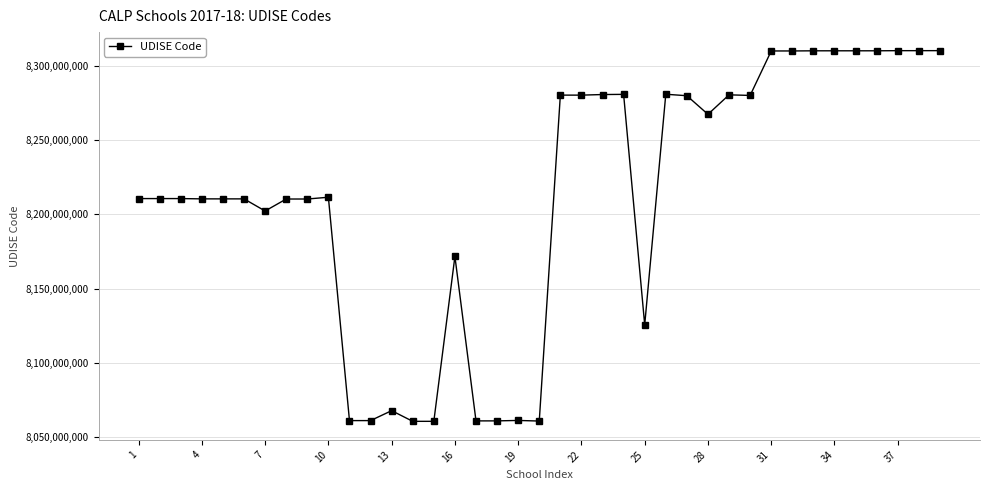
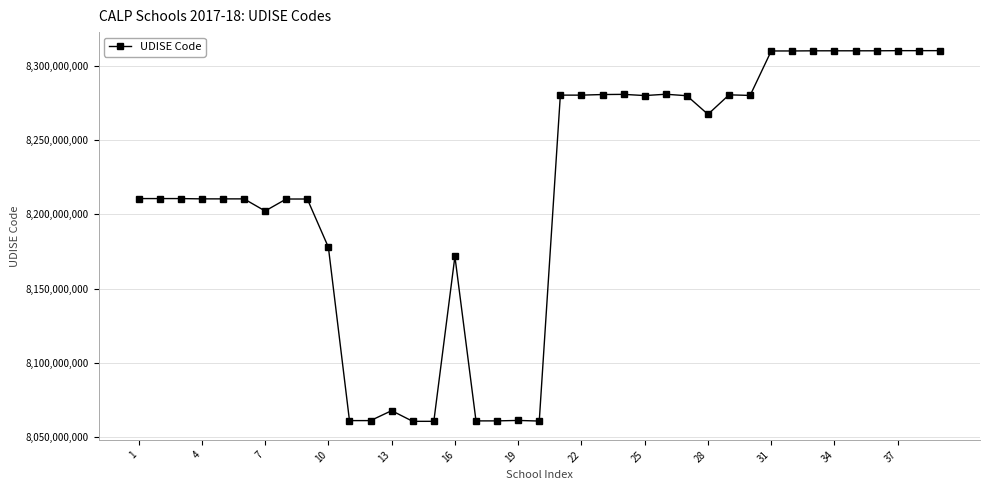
10: 8,212,000,000 -> 8,178,000,000
25: 8,126,000,000 -> 8,280,000,000
